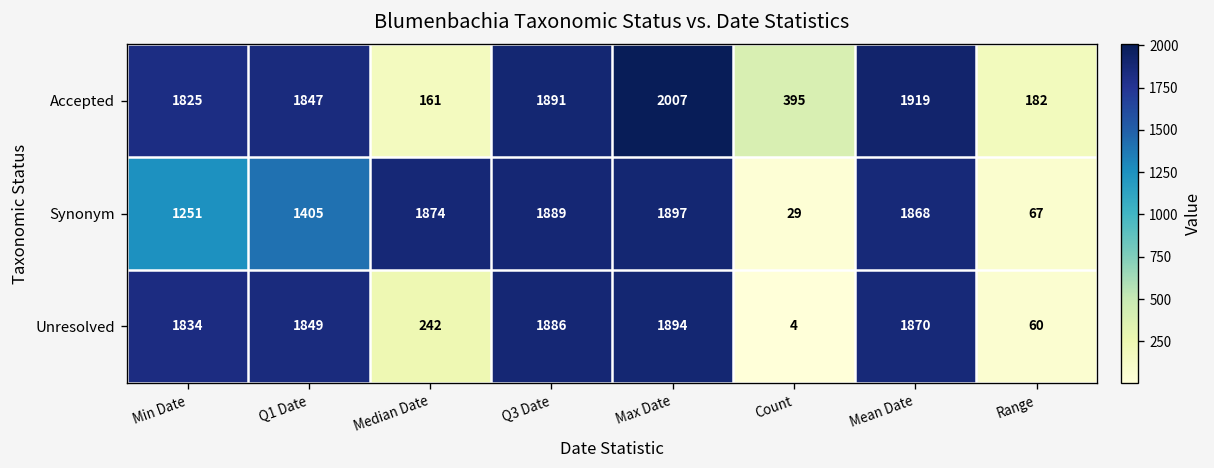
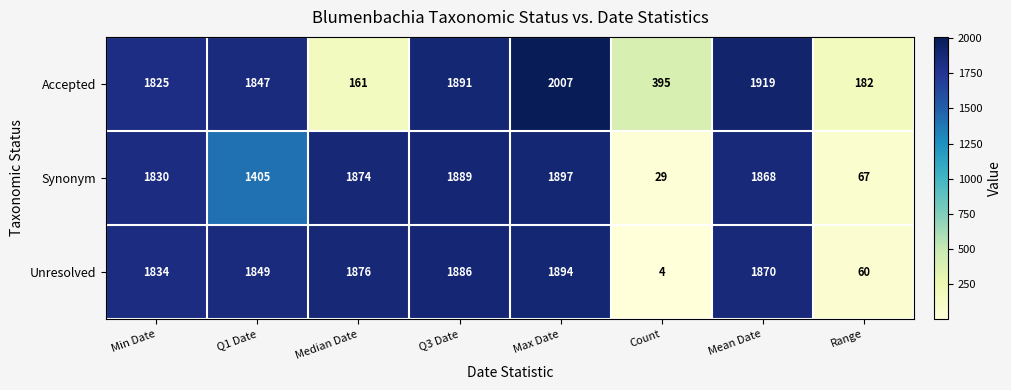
Synonym, Min Date: 1251 -> 1830
Unresolved, Median Date: 242 -> 1876
